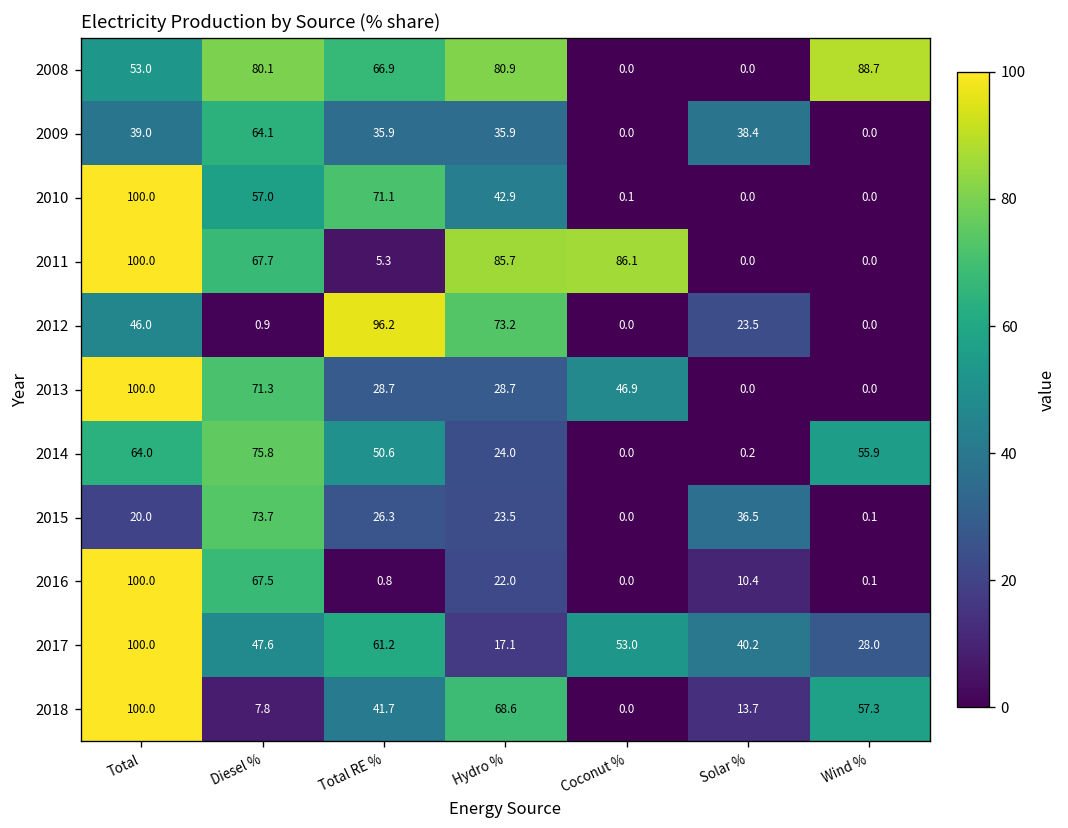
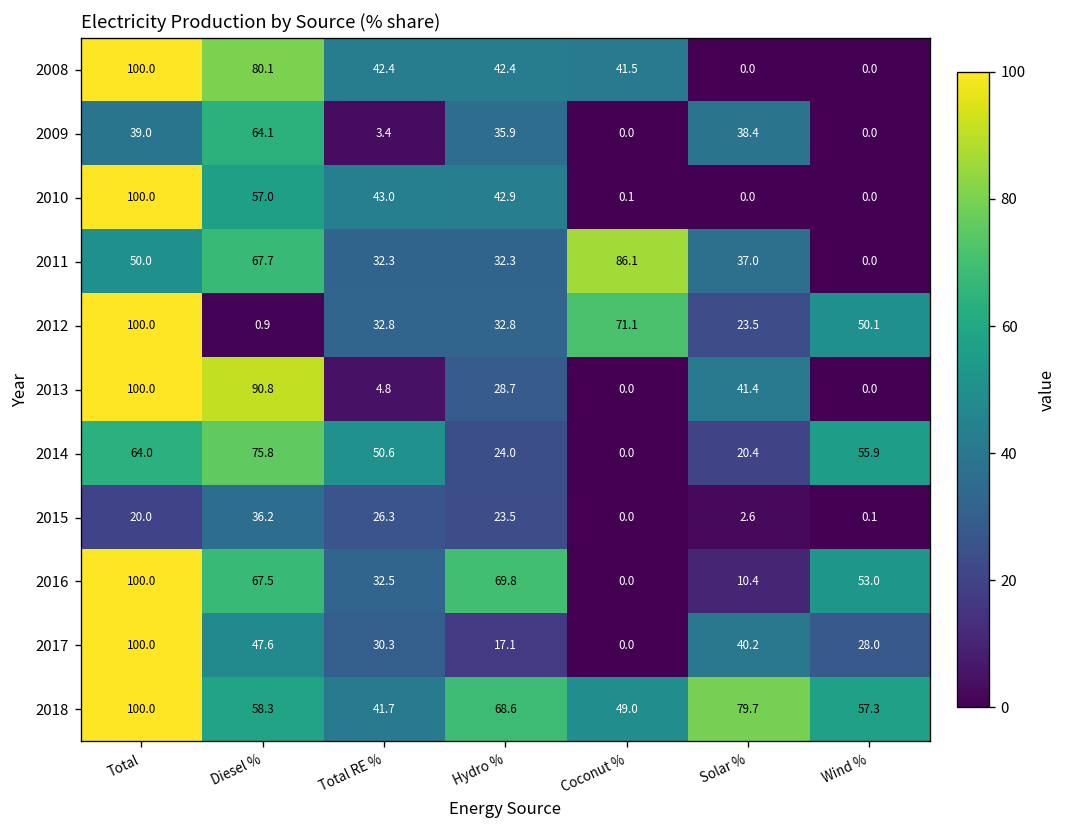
2008, Total: 53.0 -> 100.0
2008, Total RE %: 66.9 -> 42.4
2008, Hydro %: 80.9 -> 42.4
2008, Coconut %: 0.0 -> 41.5
2008, Wind %: 88.7 -> 0.0
2009, Total RE %: 35.9 -> 3.4
2010, Total RE %: 71.1 -> 43.0
2011, Total: 100.0 -> 50.0
2011, Total RE %: 5.3 -> 32.3
2011, Hydro %: 85.7 -> 32.3
2011, Solar %: 0.0 -> 37.0
2012, Total: 46.0 -> 100.0
2012, Total RE %: 96.2 -> 32.8
2012, Hydro %: 73.2 -> 32.8
2012, Coconut %: 0.0 -> 71.1
2012, Wind %: 0.0 -> 50.1
2013, Diesel %: 71.3 -> 90.8
2013, Total RE %: 28.7 -> 4.8
2013, Coconut %: 46.9 -> 0.0
2013, Solar %: 0.0 -> 41.4
2014, Solar %: 0.2 -> 20.4
2015, Diesel %: 73.7 -> 36.2
2015, Solar %: 36.5 -> 2.6
2016, Total RE %: 0.8 -> 32.5
2016, Hydro %: 22.0 -> 69.8
2016, Wind %: 0.1 -> 53.0
2017, Total RE %: 61.2 -> 30.3
2017, Coconut %: 53.0 -> 0.0
2018, Diesel %: 7.8 -> 58.3
2018, Coconut %: 0.0 -> 49.0
2018, Solar %: 13.7 -> 79.7
